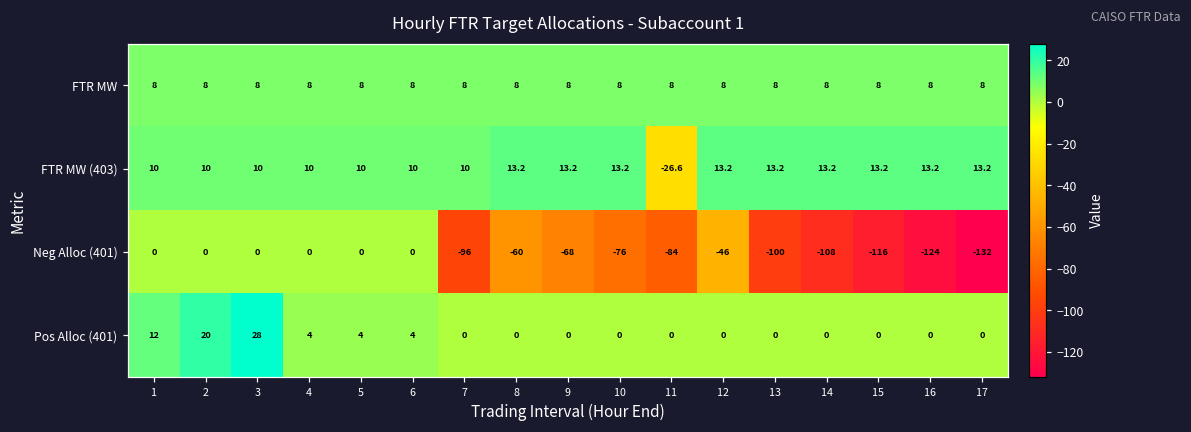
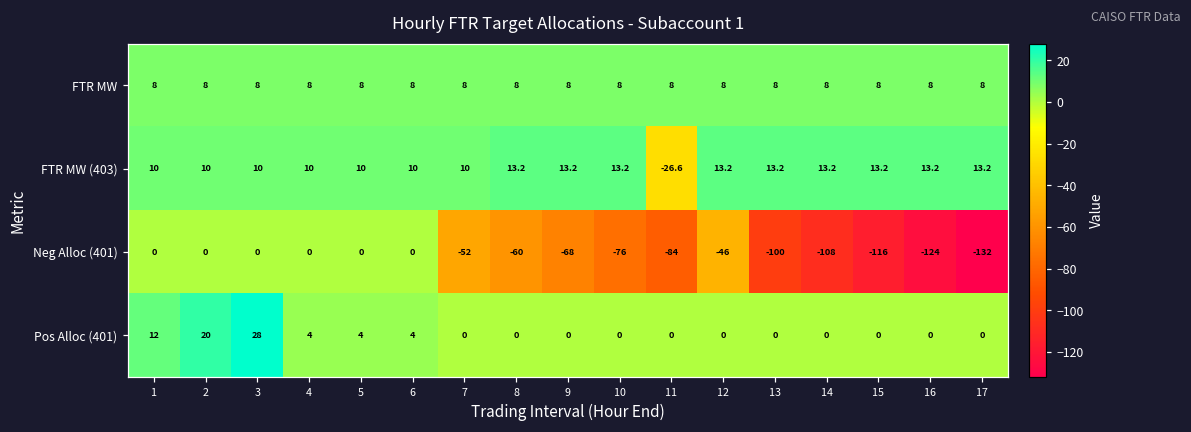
Neg Alloc (401), 7: -96 -> -52
